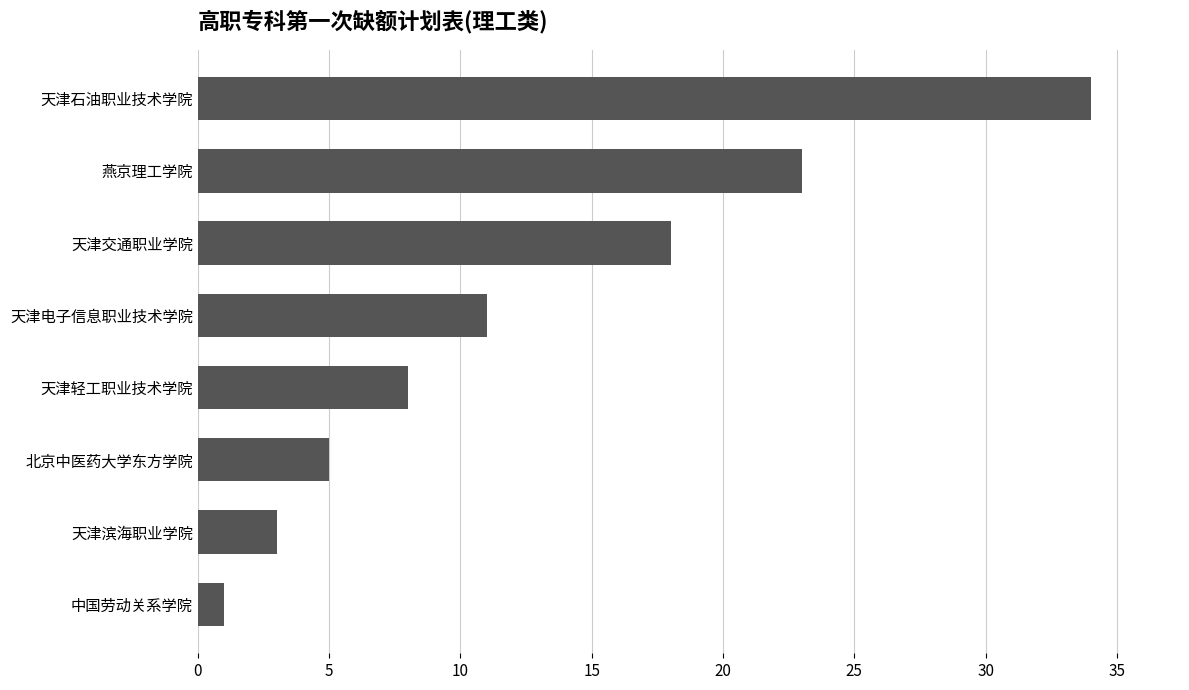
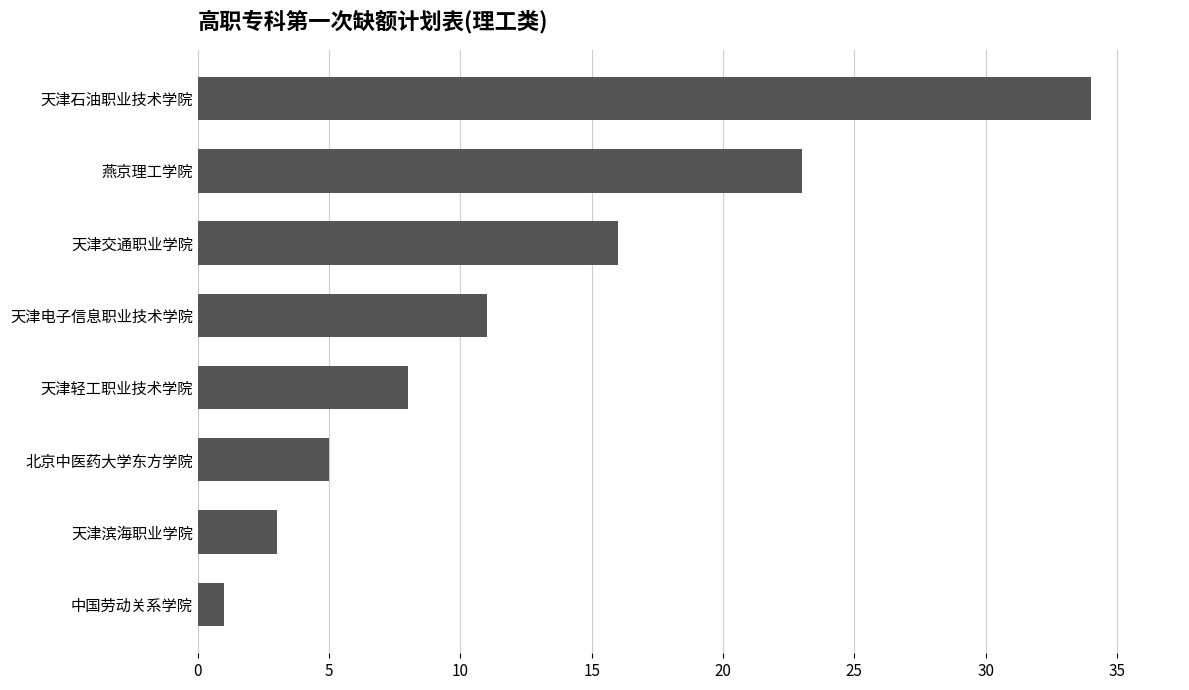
天津交通职业学院: 18 -> 16
